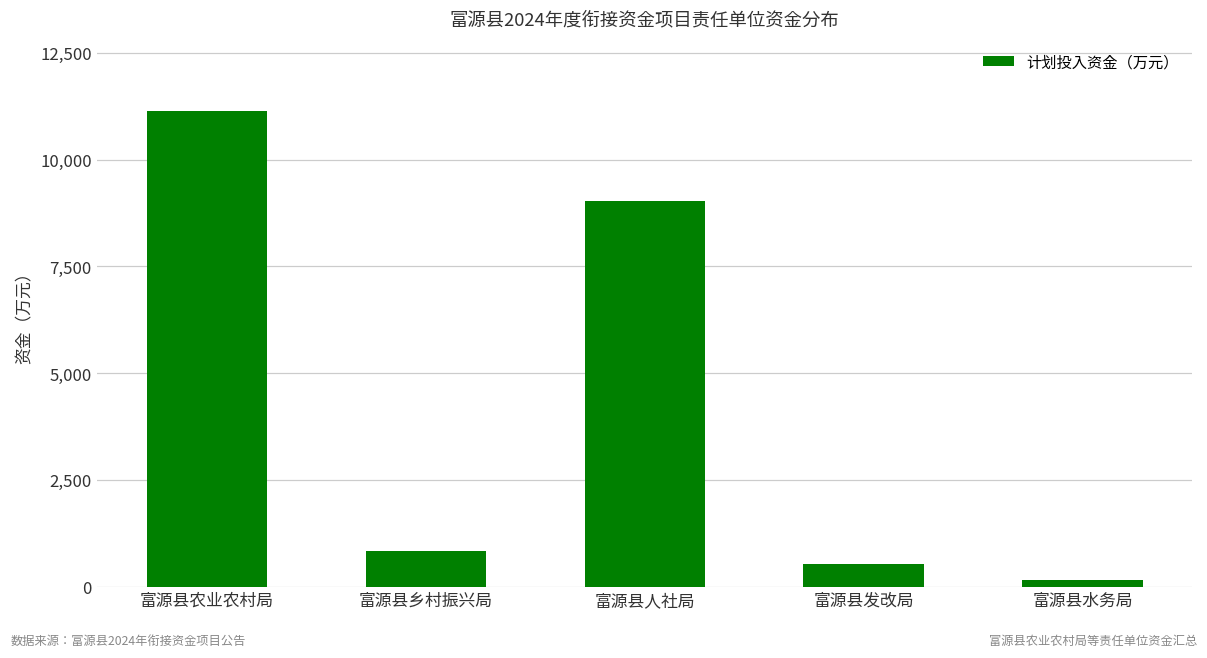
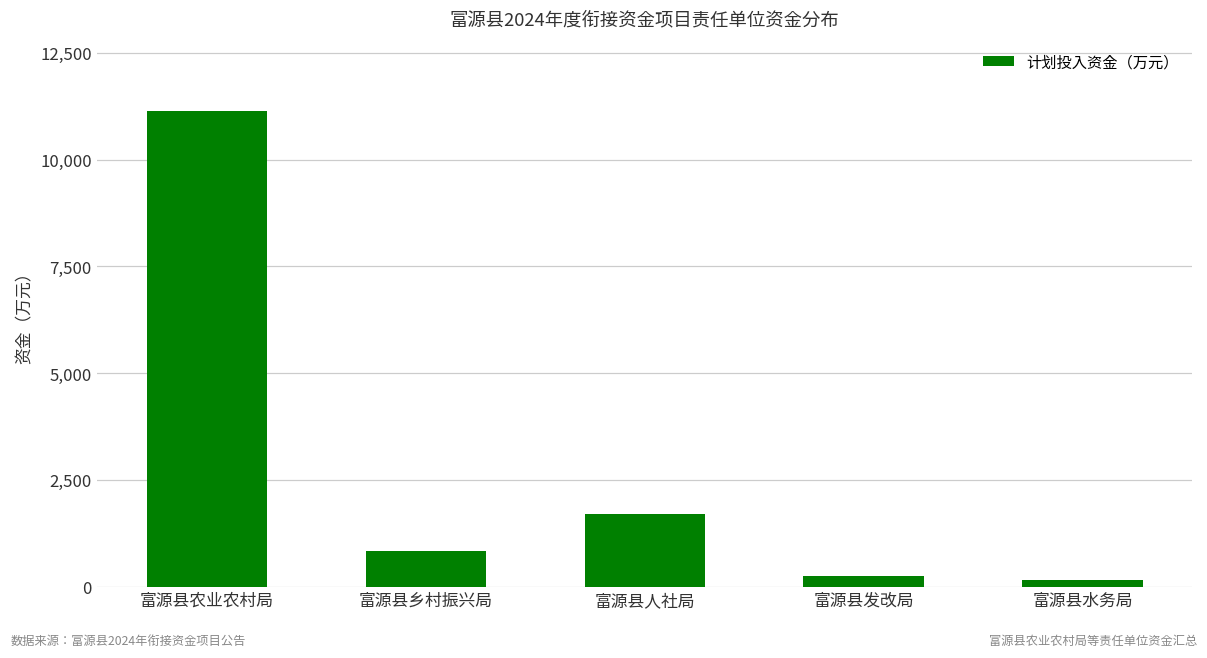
富源县人社局: 9,000 -> 1,700
富源县发改局: 500 -> 200
